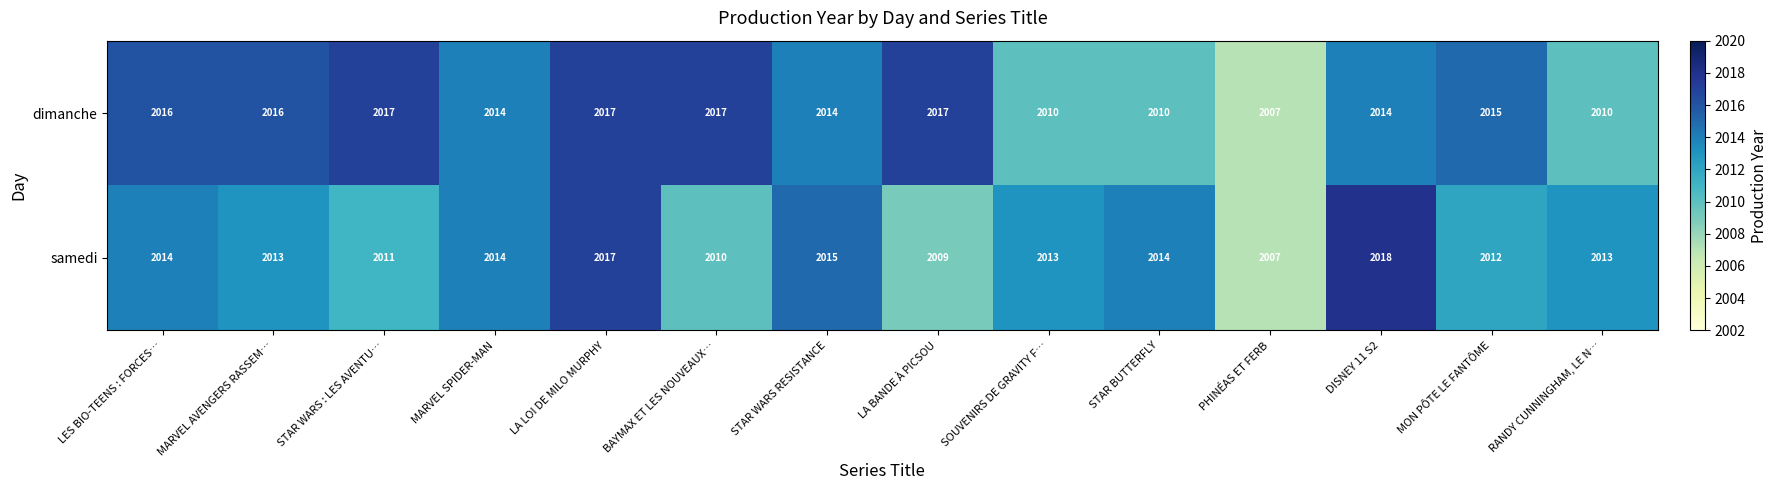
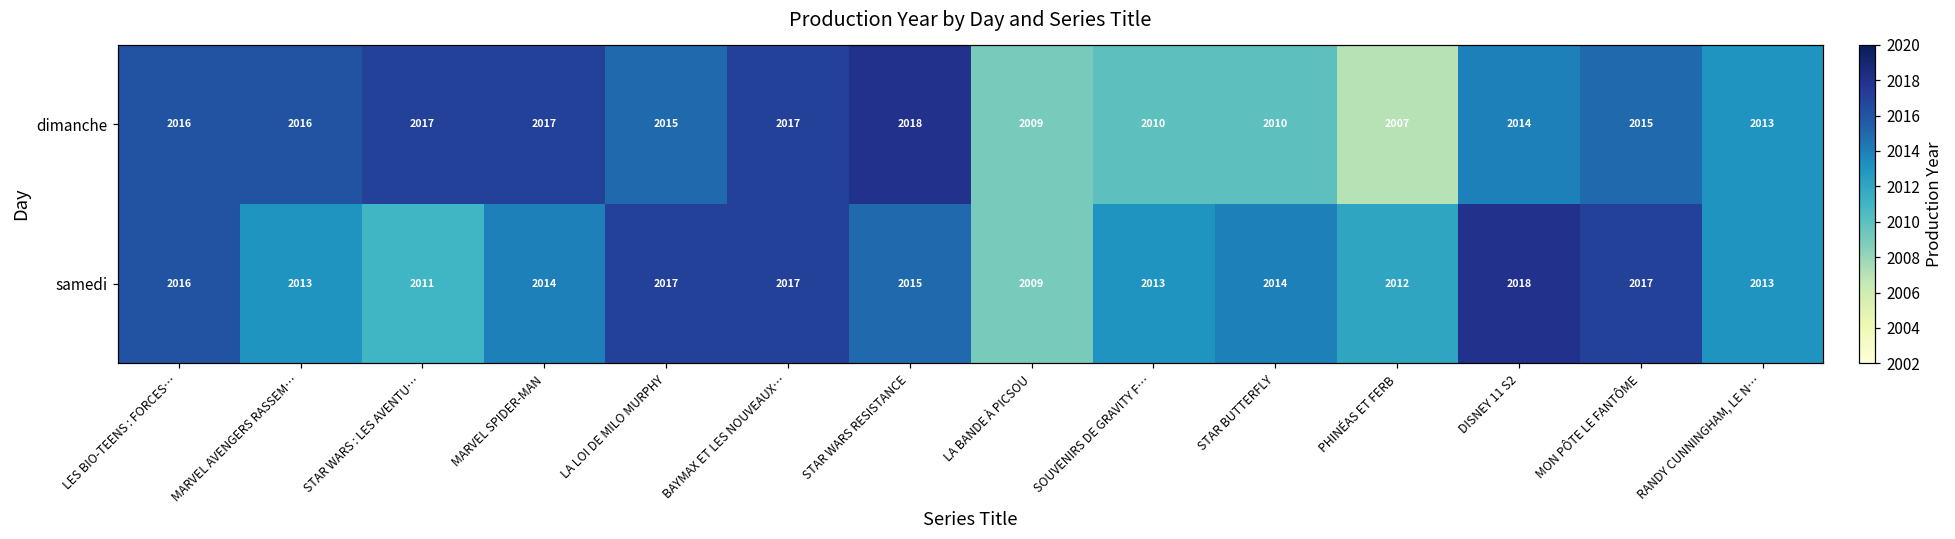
dimanche, MARVEL SPIDER-MAN: 2014 -> 2017
dimanche, LA LOI DE MILO MURPHY: 2017 -> 2015
dimanche, STAR WARS RESISTANCE: 2014 -> 2018
dimanche, LA BANDE À PICSOU: 2017 -> 2009
dimanche, RANDY CUNNINGHAM, LE N…: 2010 -> 2013
samedi, LES BIO-TEENS : FORCES…: 2014 -> 2016
samedi, BAYMAX ET LES NOUVEAUX…: 2010 -> 2017
samedi, PHINÉAS ET FERB: 2007 -> 2012
samedi, MON PÔTE LE FANTÔME: 2012 -> 2017
